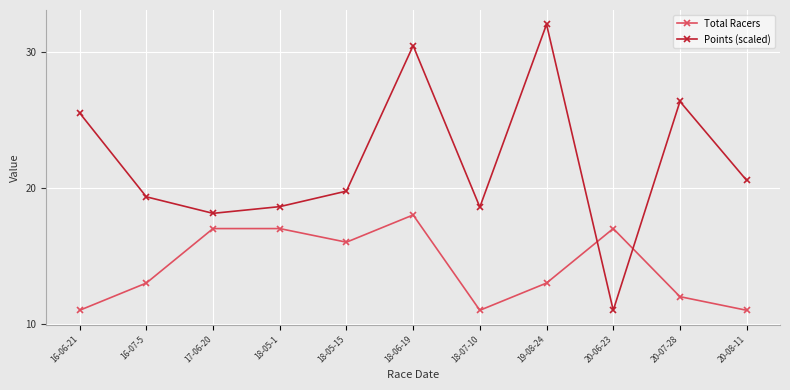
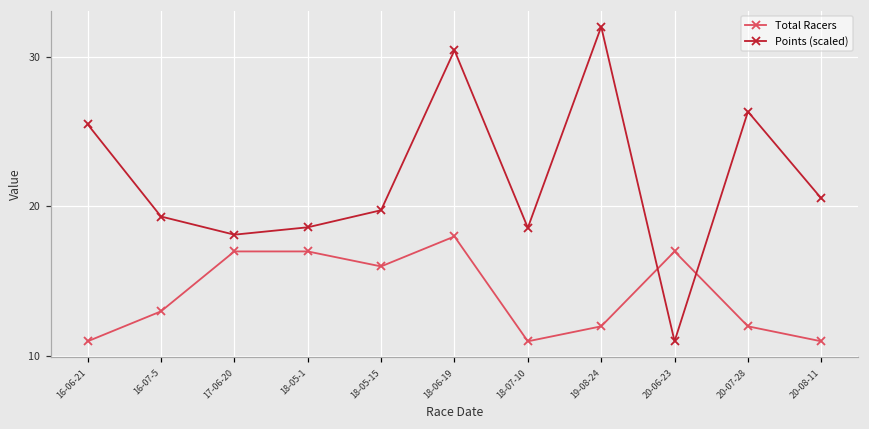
Total Racers, 19-08-24: 13 -> 12
